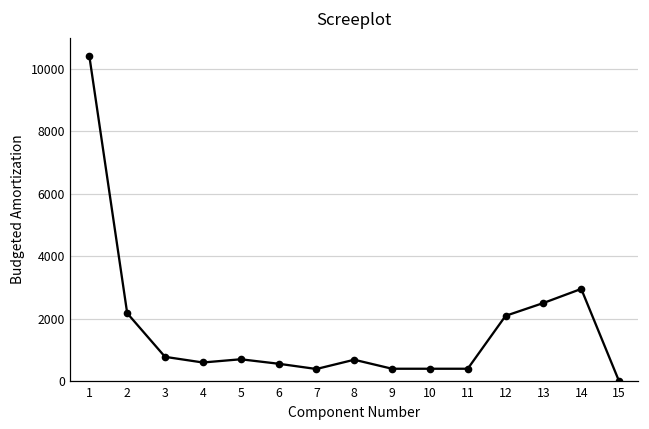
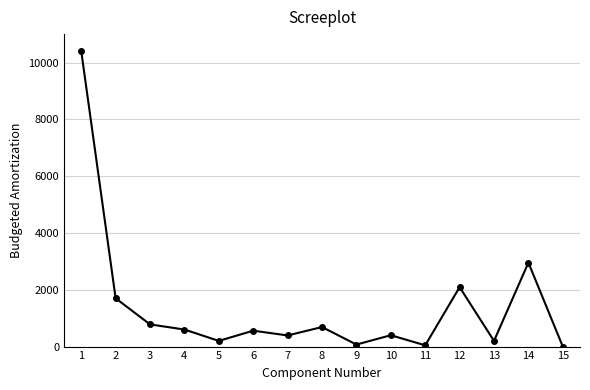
2: 2200 -> 1700
5: 700 -> 200
9: 400 -> 100
11: 400 -> 0
13: 2500 -> 200
